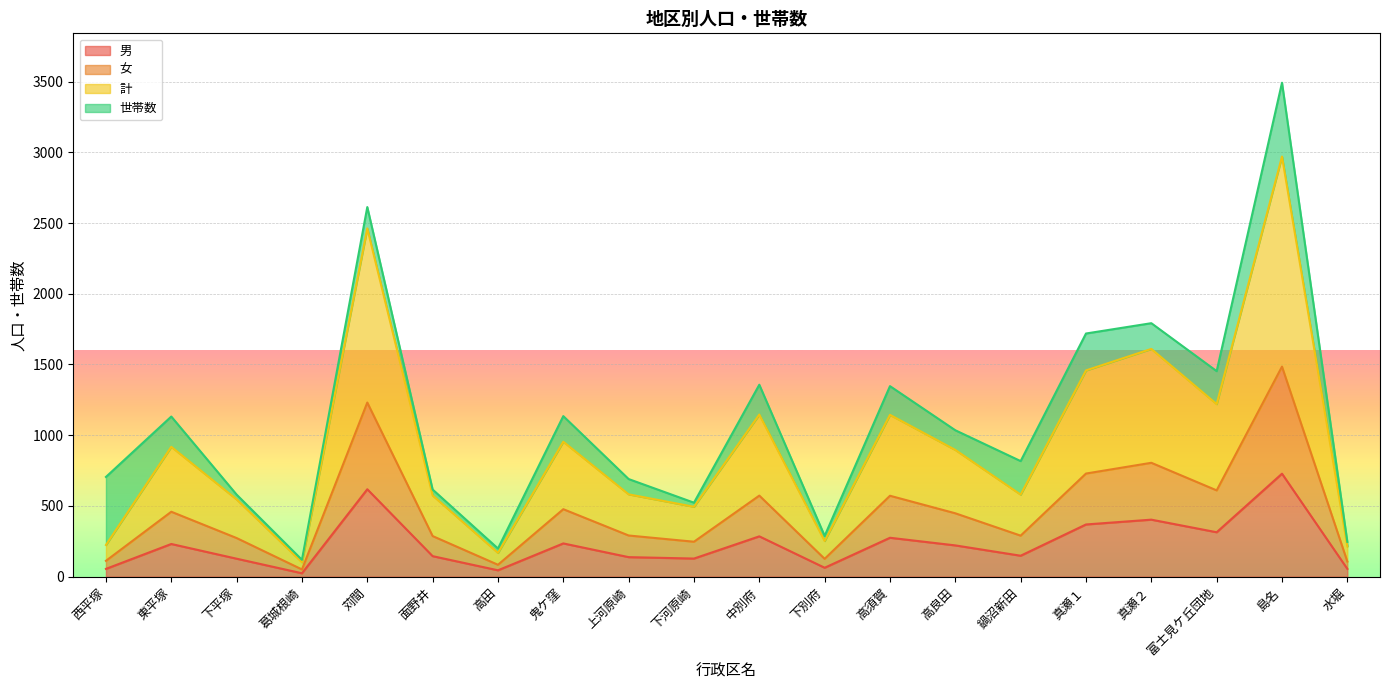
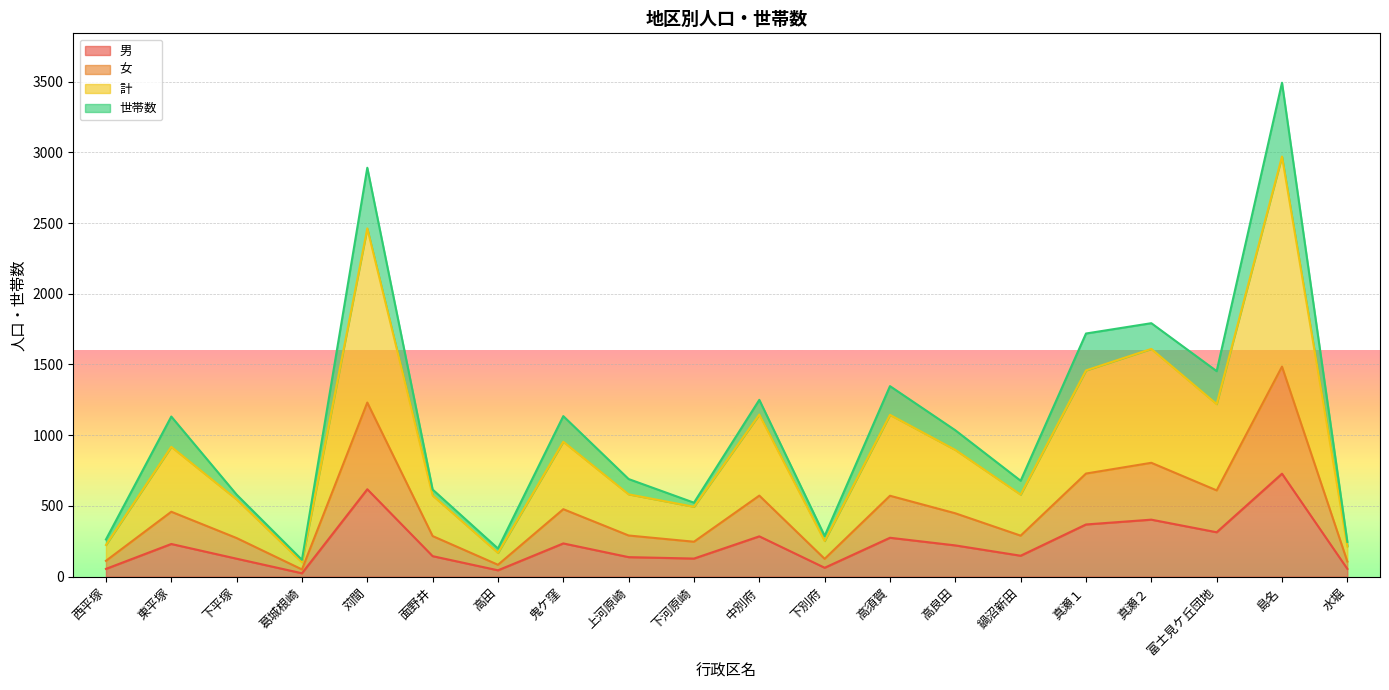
世帯数, 西平塚: 480 -> 40
世帯数, 苅間: 150 -> 430
世帯数, 中別府: 210 -> 100
世帯数, 鍋沼新田: 240 -> 100
